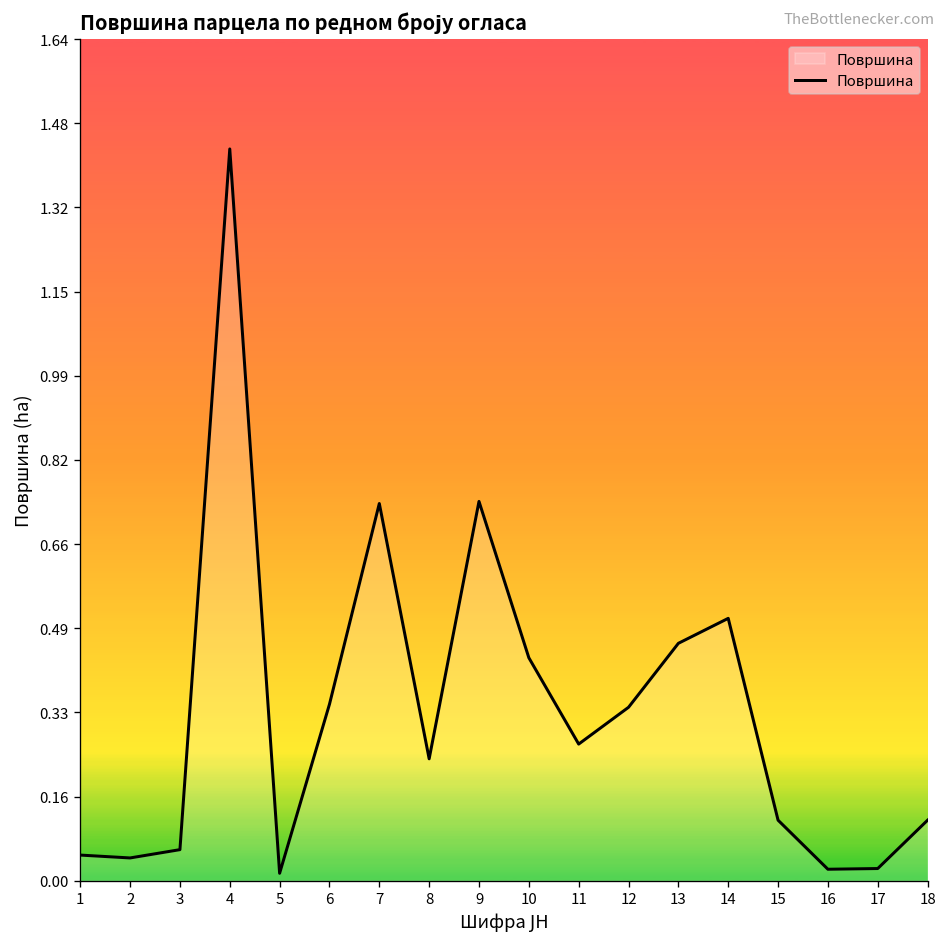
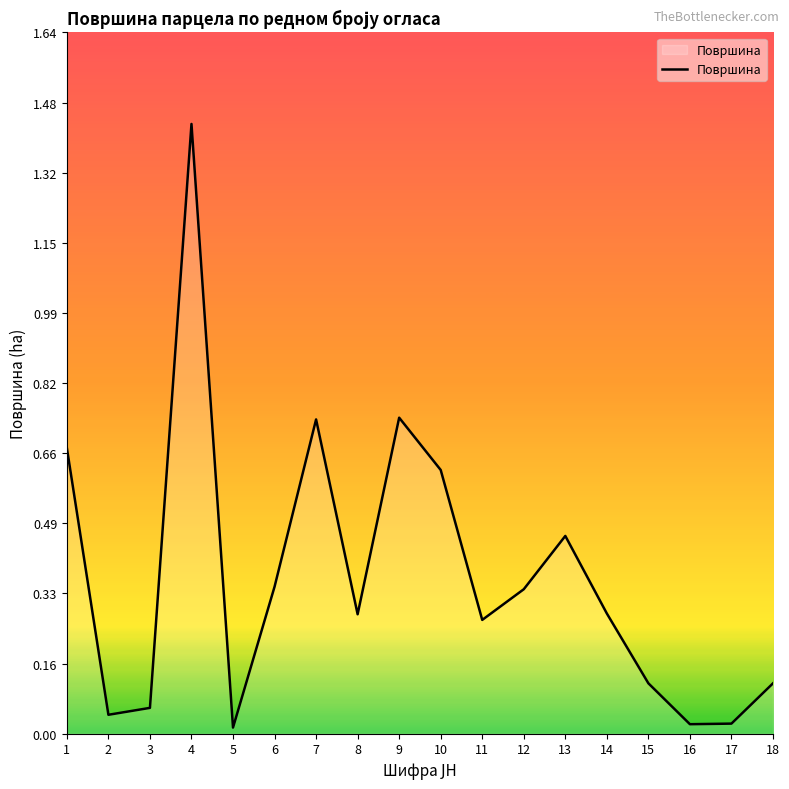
1: 0.05 -> 0.67
8: 0.24 -> 0.28
10: 0.44 -> 0.62
14: 0.51 -> 0.28
